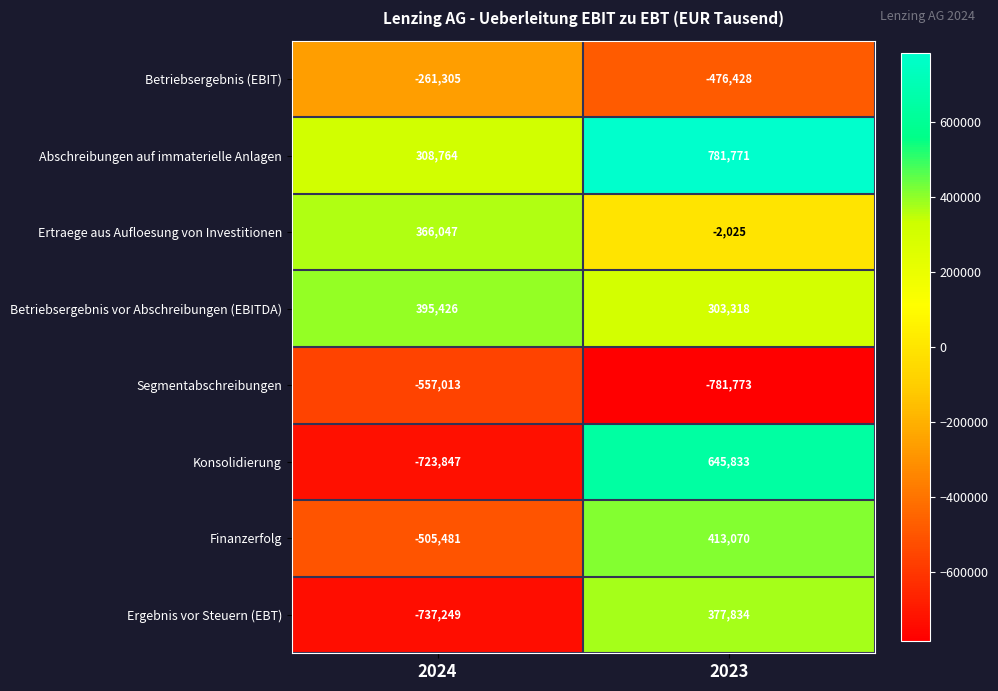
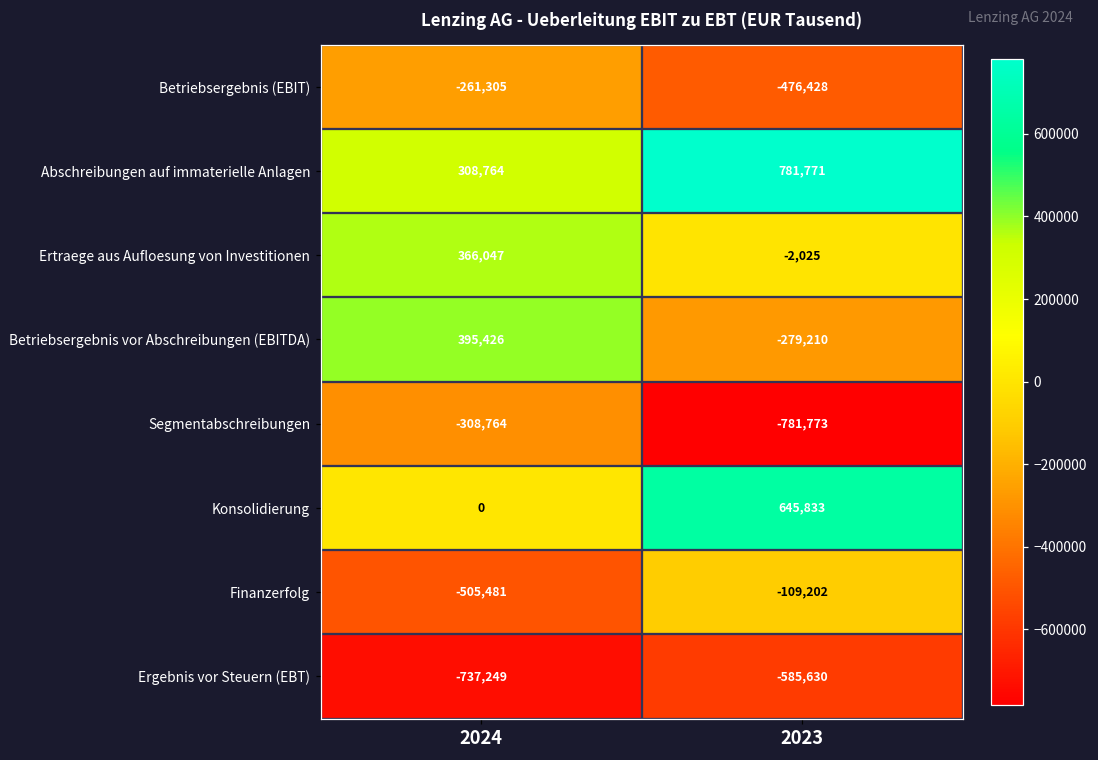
Betriebsergebnis vor Abschreibungen (EBITDA), 2023: 303,318 -> -279,210
Segmentabschreibungen, 2024: -557,013 -> -308,764
Konsolidierung, 2024: -723,847 -> 0
Finanzerfolg, 2023: 413,070 -> -109,202
Ergebnis vor Steuern (EBT), 2023: 377,834 -> -585,630
